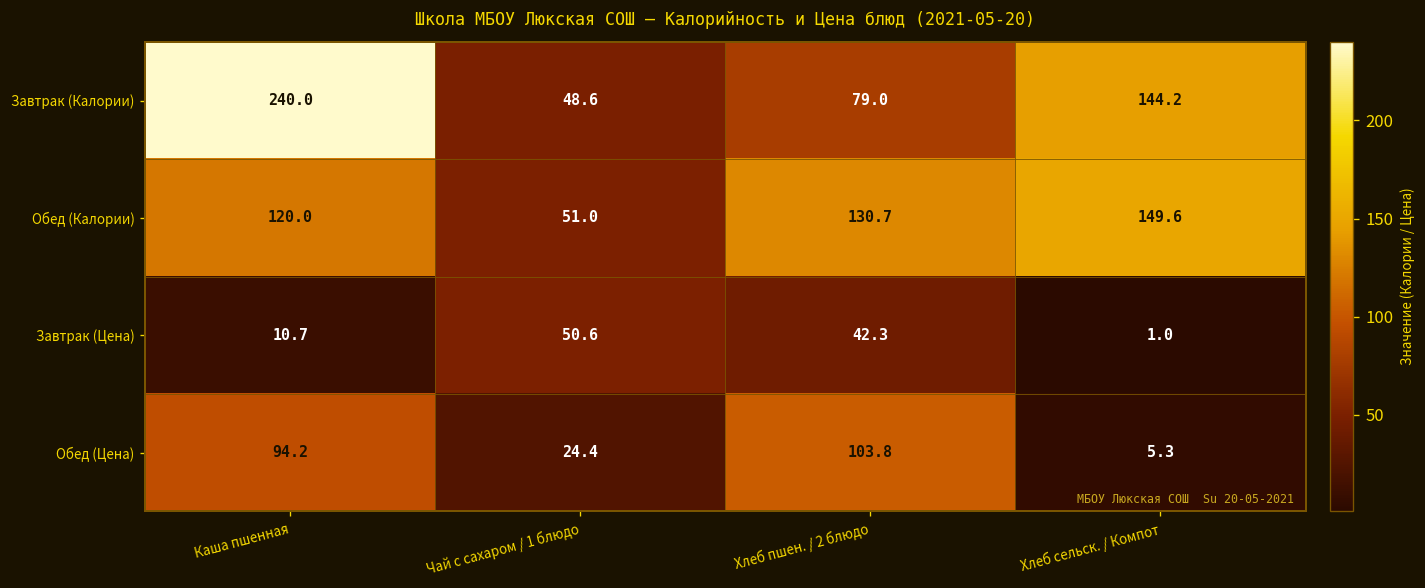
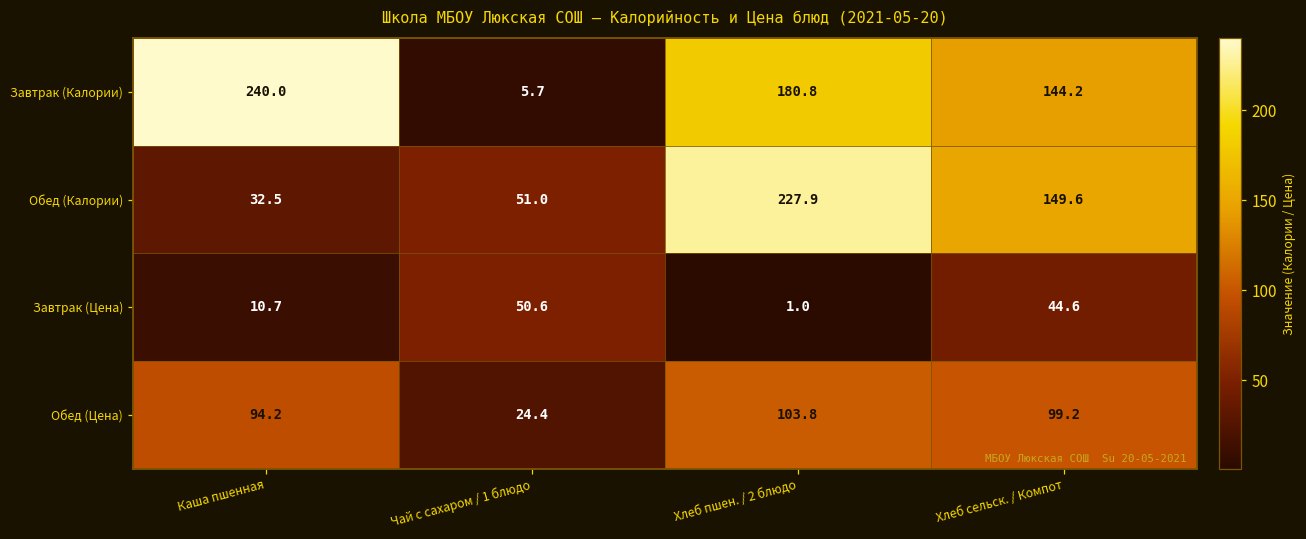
Завтрак (Калории), Чай с сахаром / 1 блюдо: 48.6 -> 5.7
Завтрак (Калории), Хлеб пшен. / 2 блюдо: 79.0 -> 180.8
Обед (Калории), Каша пшенная: 120.0 -> 32.5
Обед (Калории), Хлеб пшен. / 2 блюдо: 130.7 -> 227.9
Завтрак (Цена), Хлеб пшен. / 2 блюдо: 42.3 -> 1.0
Завтрак (Цена), Хлеб сельск. / Компот: 1.0 -> 44.6
Обед (Цена), Хлеб сельск. / Компот: 5.3 -> 99.2
